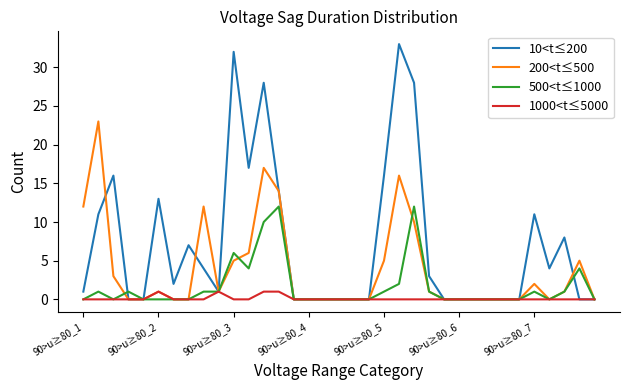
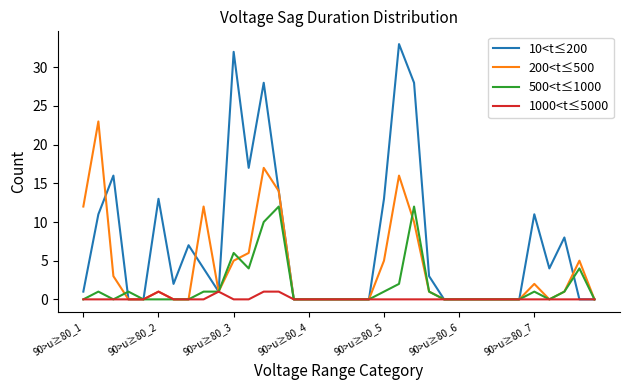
10<t≤200, 90>u≥80_5: 16 -> 13
